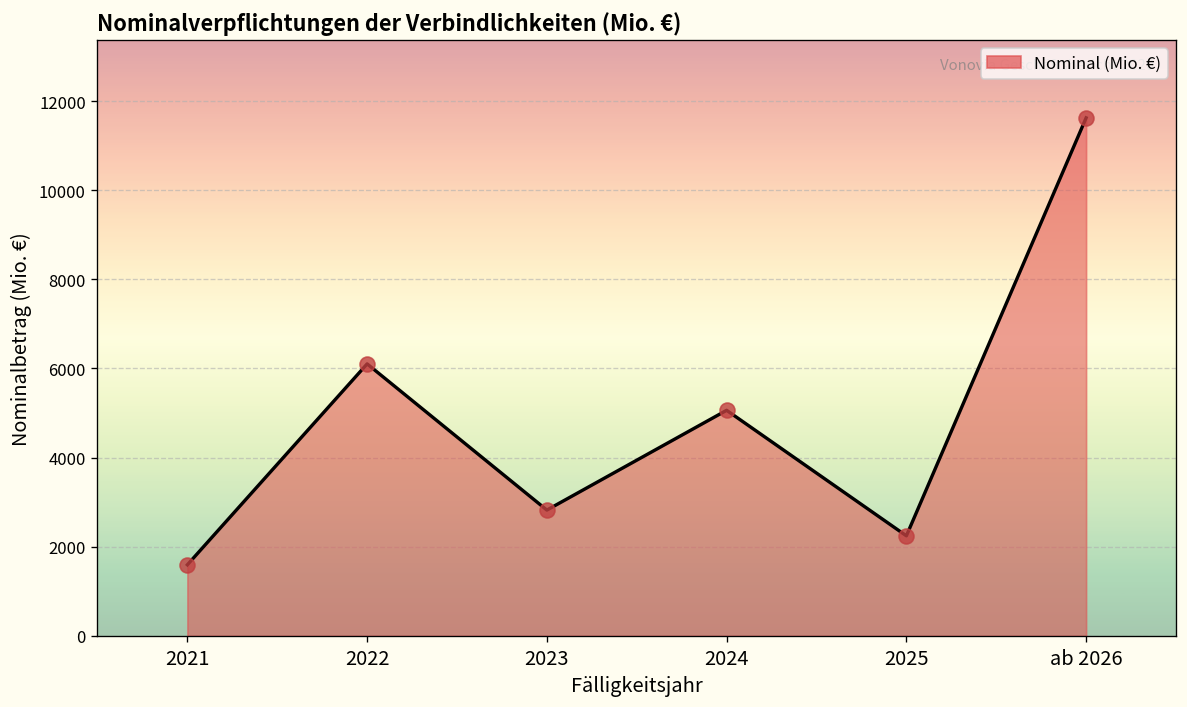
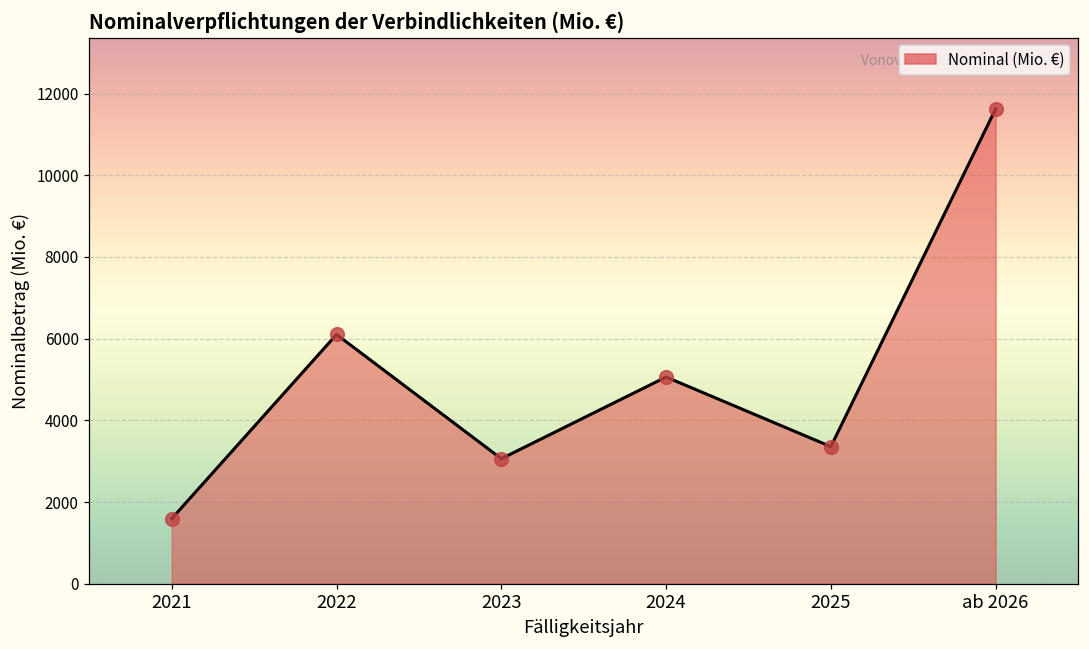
2023: 2800 -> 3100
2025: 2200 -> 3400
